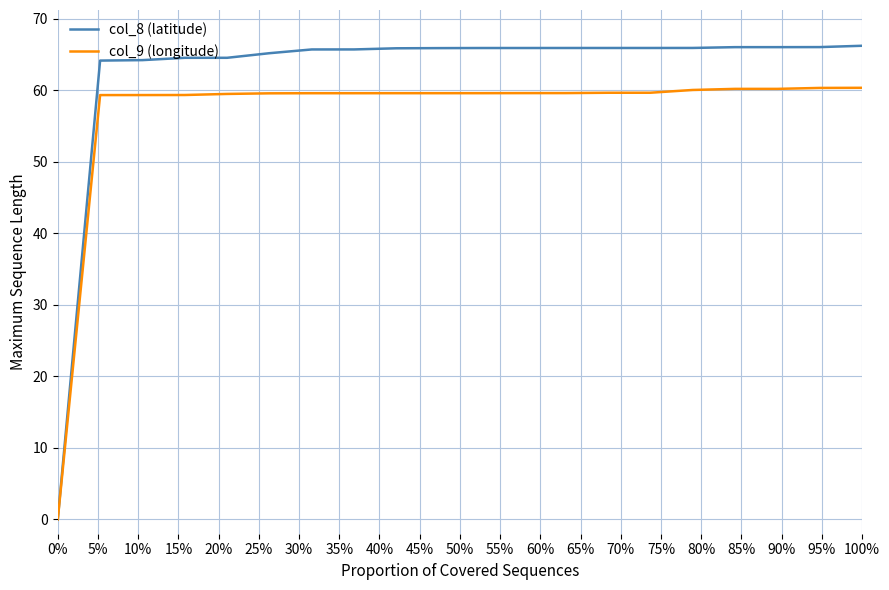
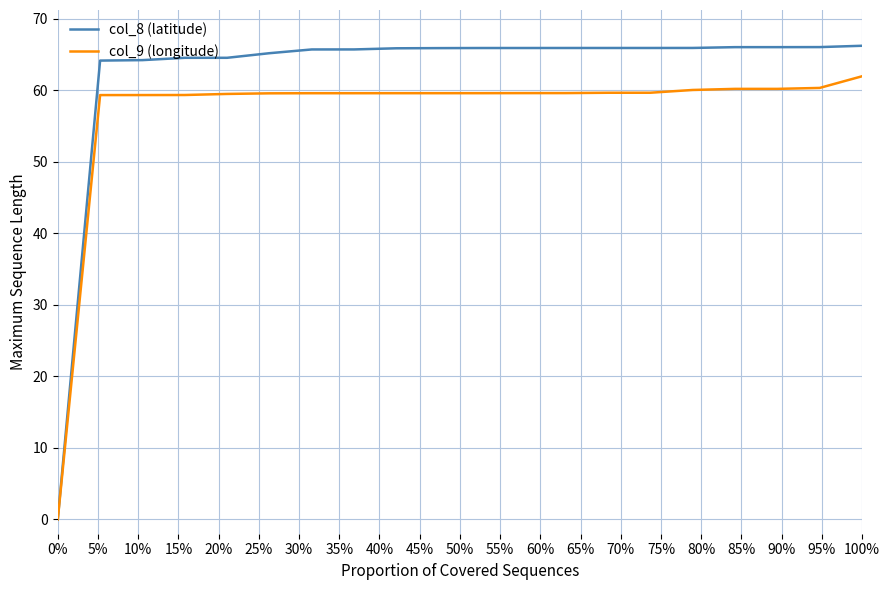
col_9 (longitude), 100%: 60 -> 62
